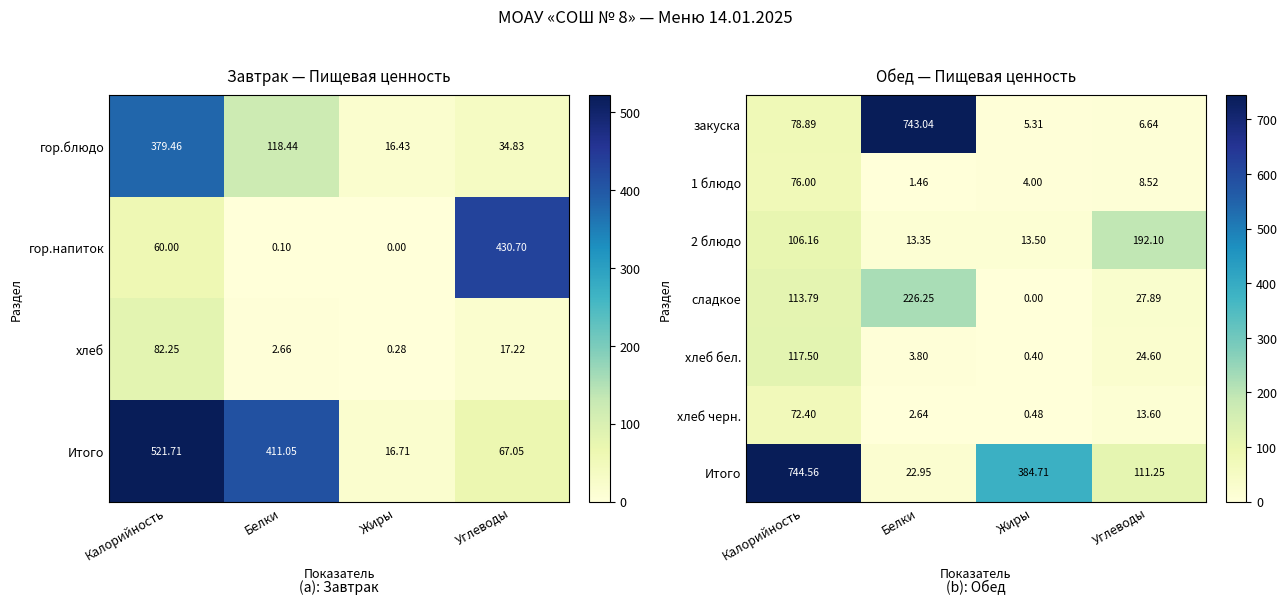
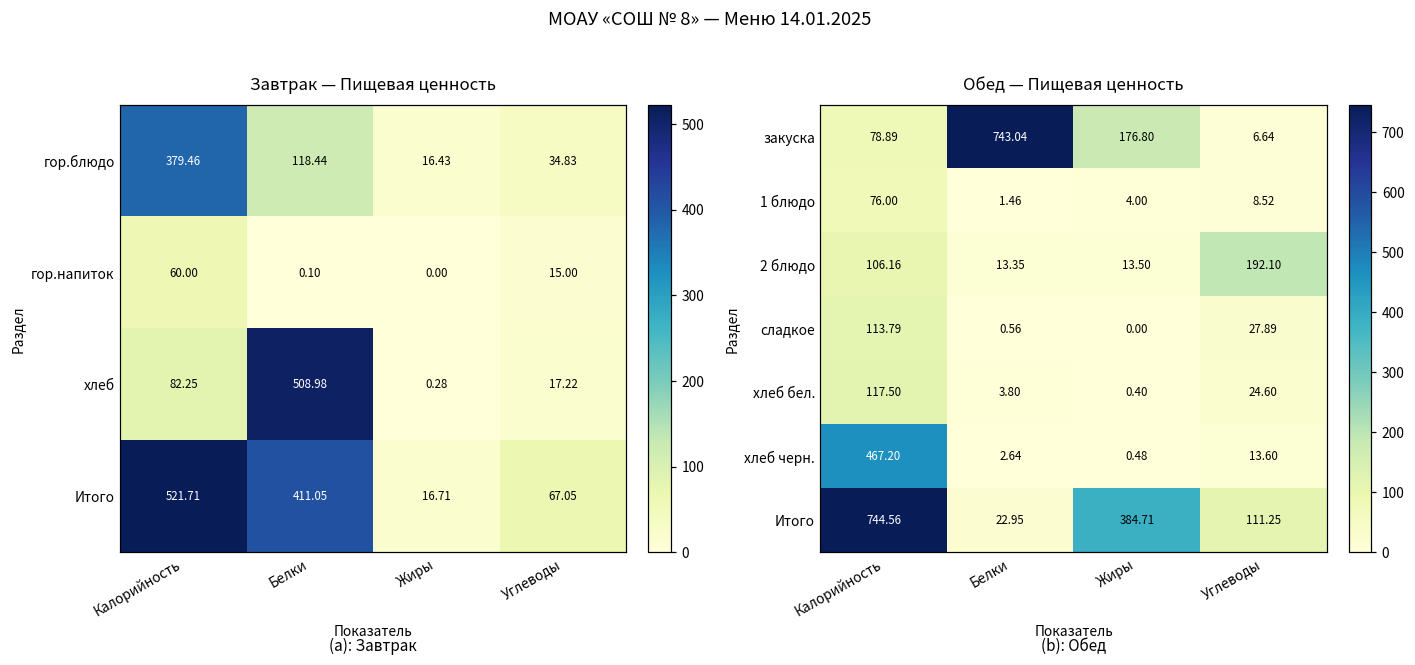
Завтрак — Пищевая ценность, гор.напиток, Углеводы: 430.70 -> 15.00
Завтрак — Пищевая ценность, хлеб, Белки: 2.66 -> 508.98
Обед — Пищевая ценность, закуска, Жиры: 5.31 -> 176.80
Обед — Пищевая ценность, сладкое, Белки: 226.25 -> 0.56
Обед — Пищевая ценность, хлеб черн., Калорийность: 72.40 -> 467.20
